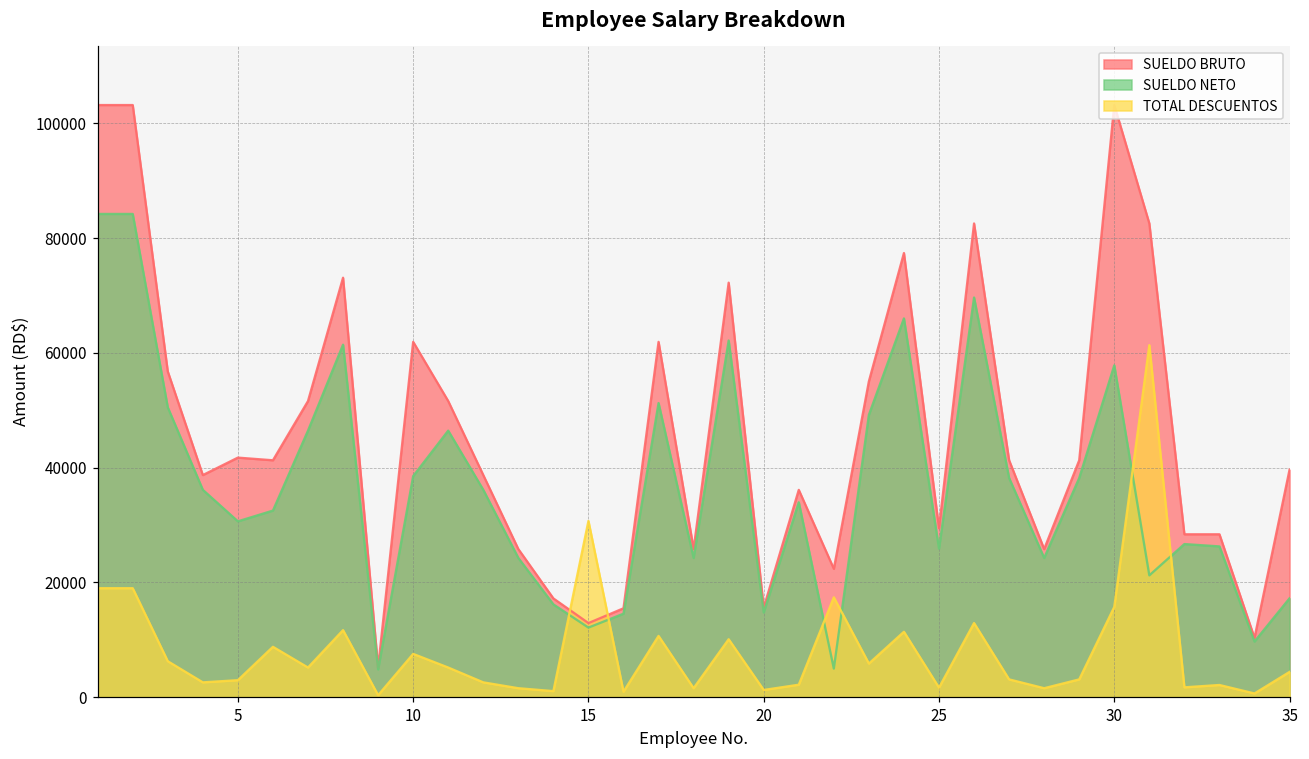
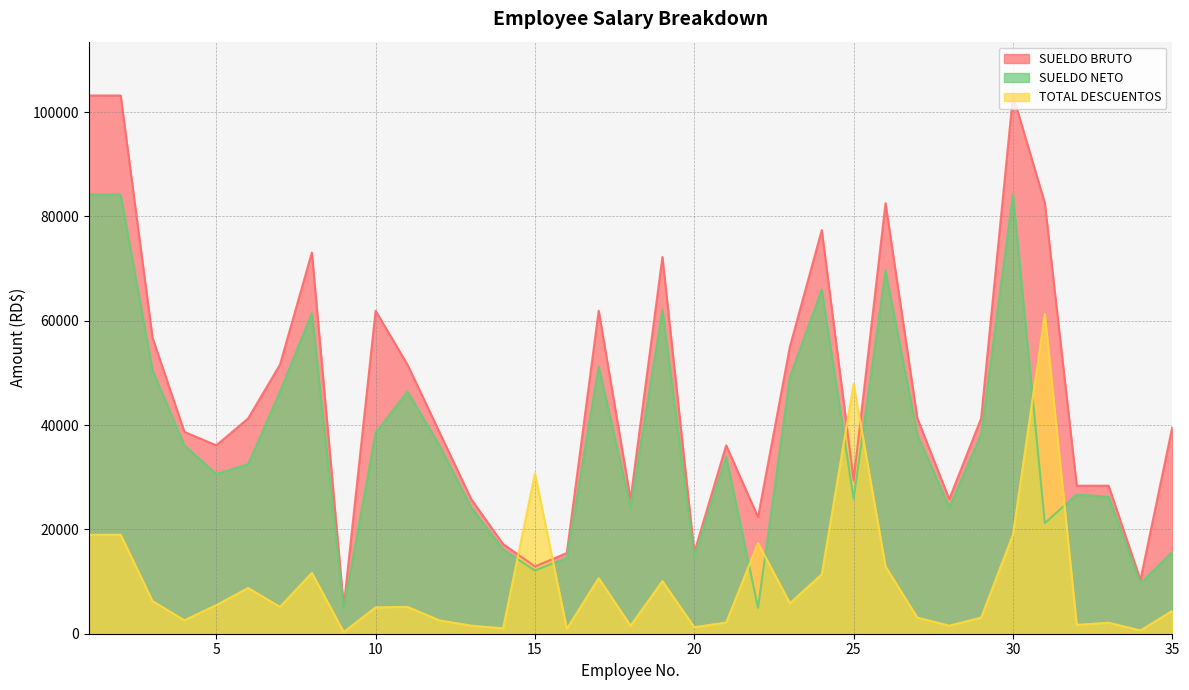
SUELDO BRUTO, 5: 42000 -> 36000
TOTAL DESCUENTOS, 5: 3000 -> 5000
TOTAL DESCUENTOS, 10: 8000 -> 5000
TOTAL DESCUENTOS, 25: 2000 -> 48000
SUELDO NETO, 30: 58000 -> 84000
TOTAL DESCUENTOS, 30: 16000 -> 19000
SUELDO NETO, 35: 17000 -> 16000
